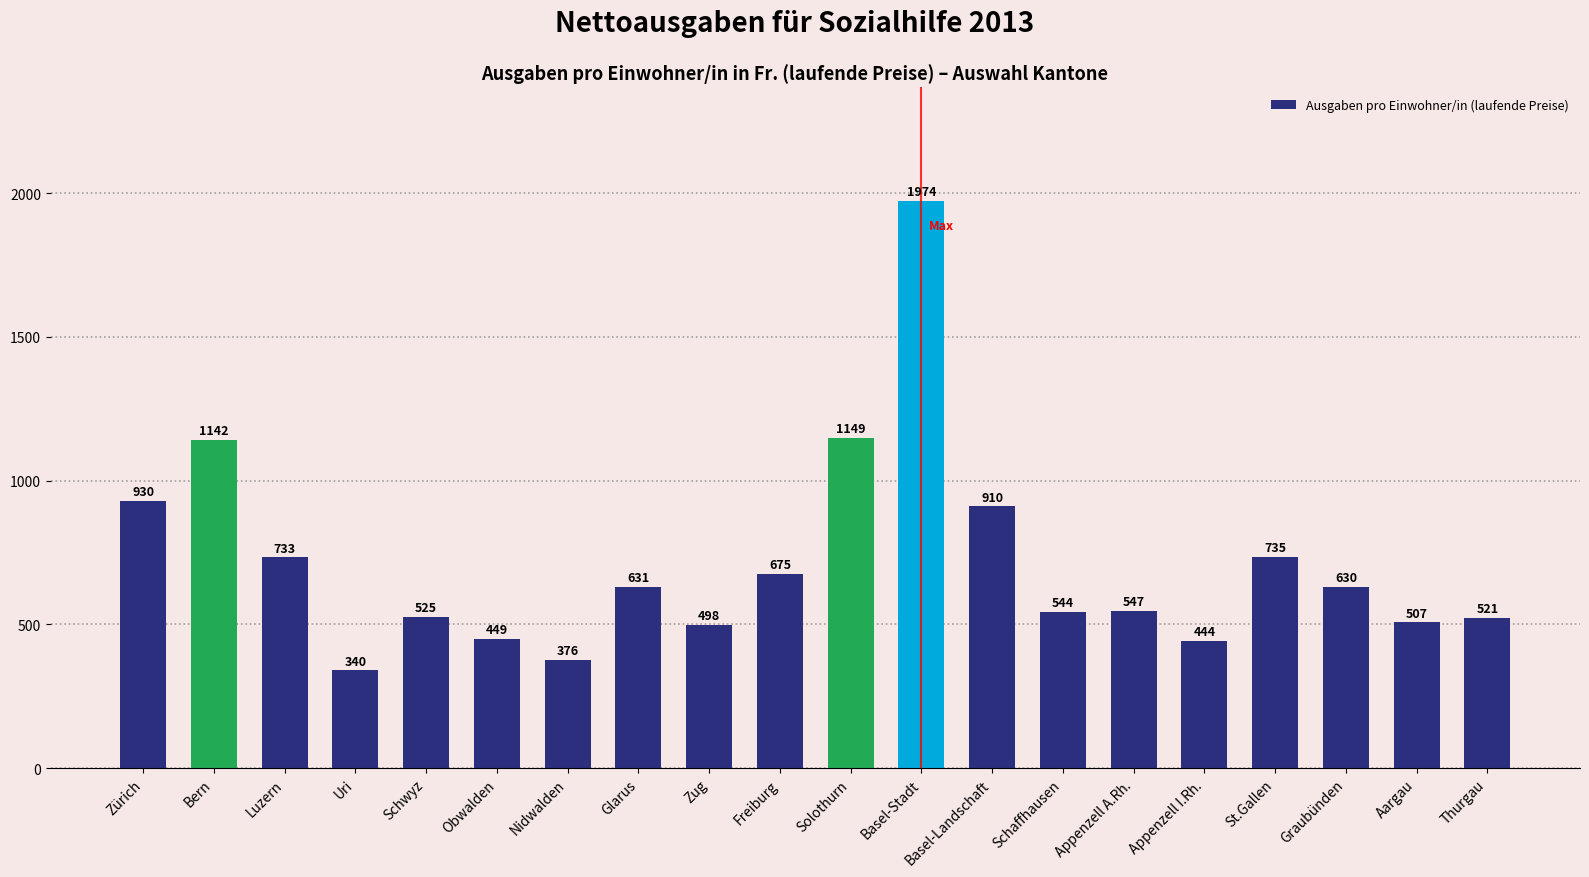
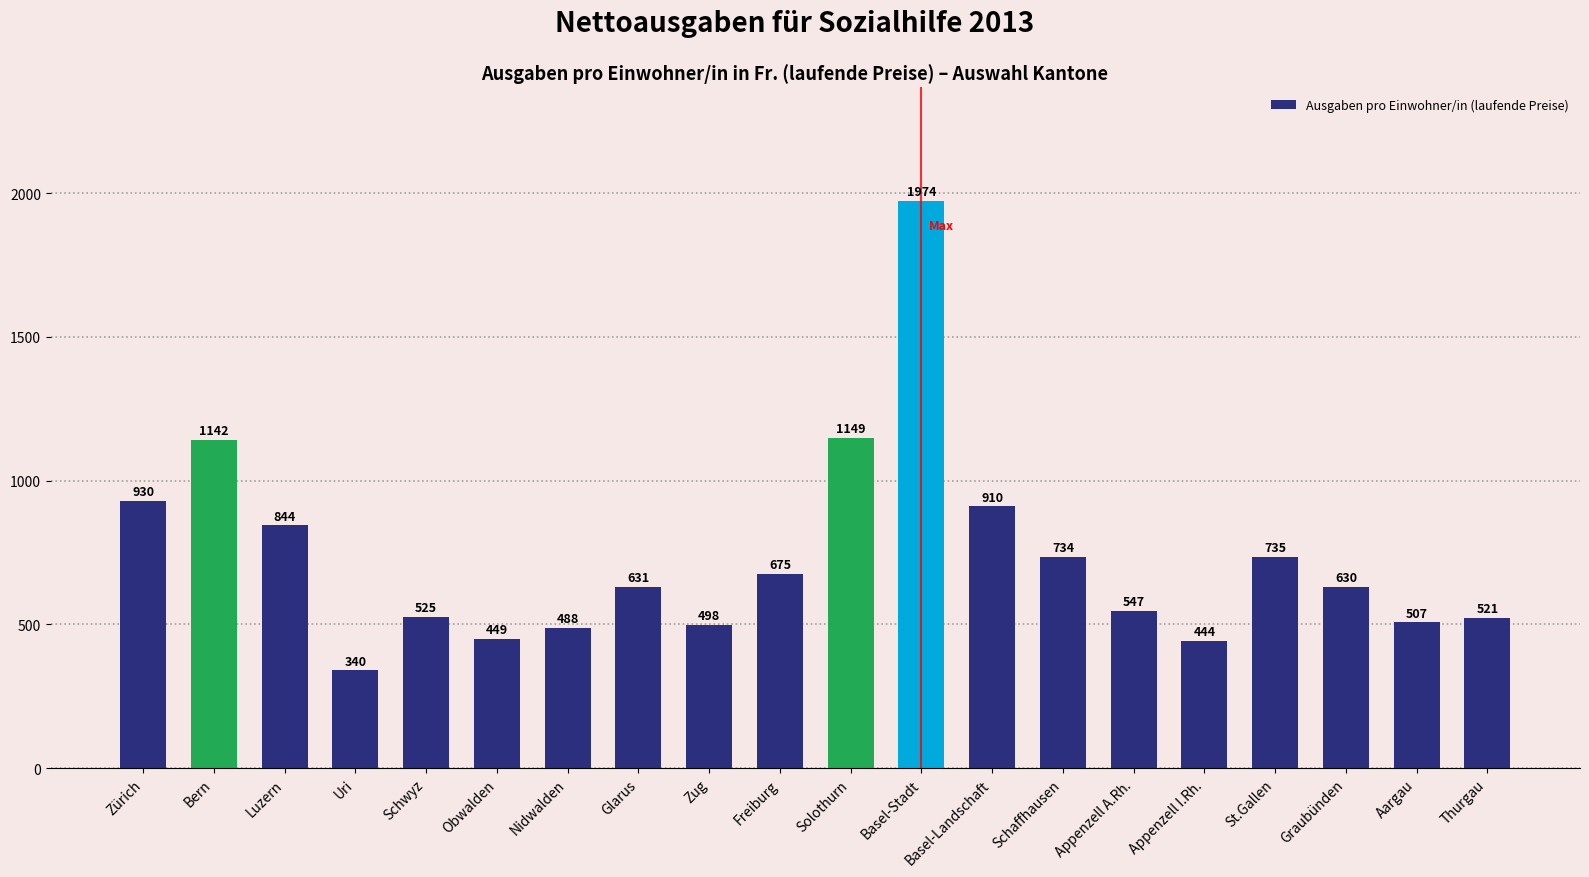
Luzern: 733 -> 844
Nidwalden: 376 -> 488
Schaffhausen: 544 -> 734
